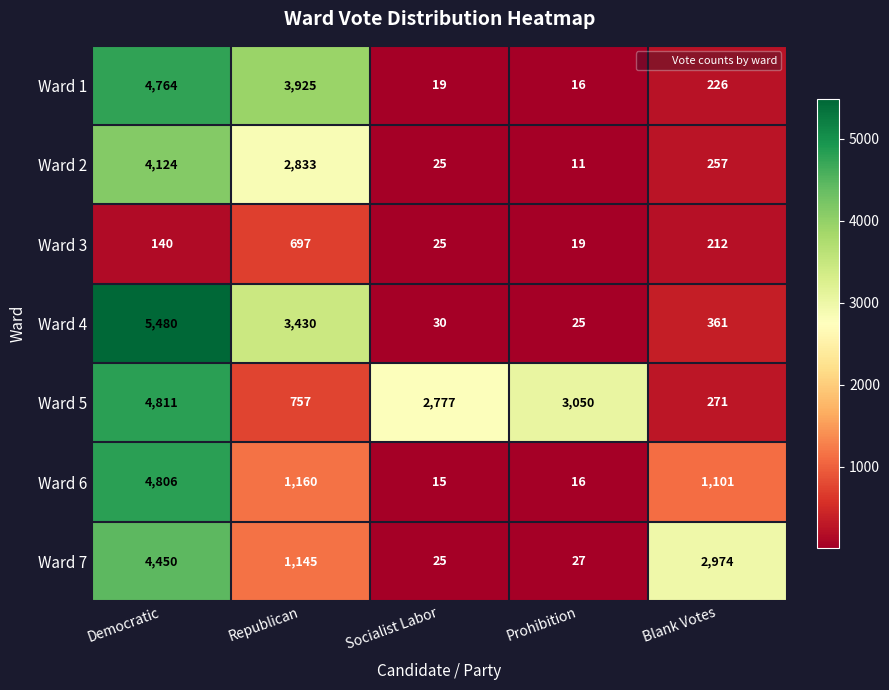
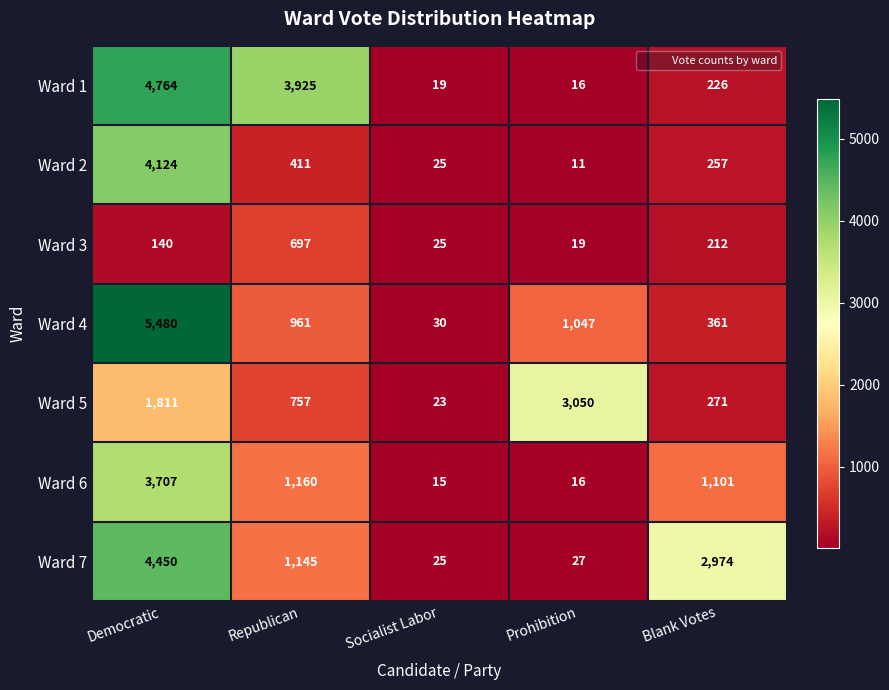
Ward 2, Republican: 2,833 -> 411
Ward 4, Republican: 3,430 -> 961
Ward 4, Prohibition: 25 -> 1,047
Ward 5, Democratic: 4,811 -> 1,811
Ward 5, Socialist Labor: 2,777 -> 23
Ward 6, Democratic: 4,806 -> 3,707
